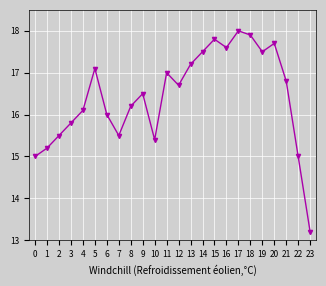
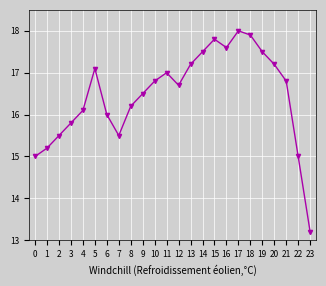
10: 15.4 -> 16.8
20: 17.7 -> 17.2
